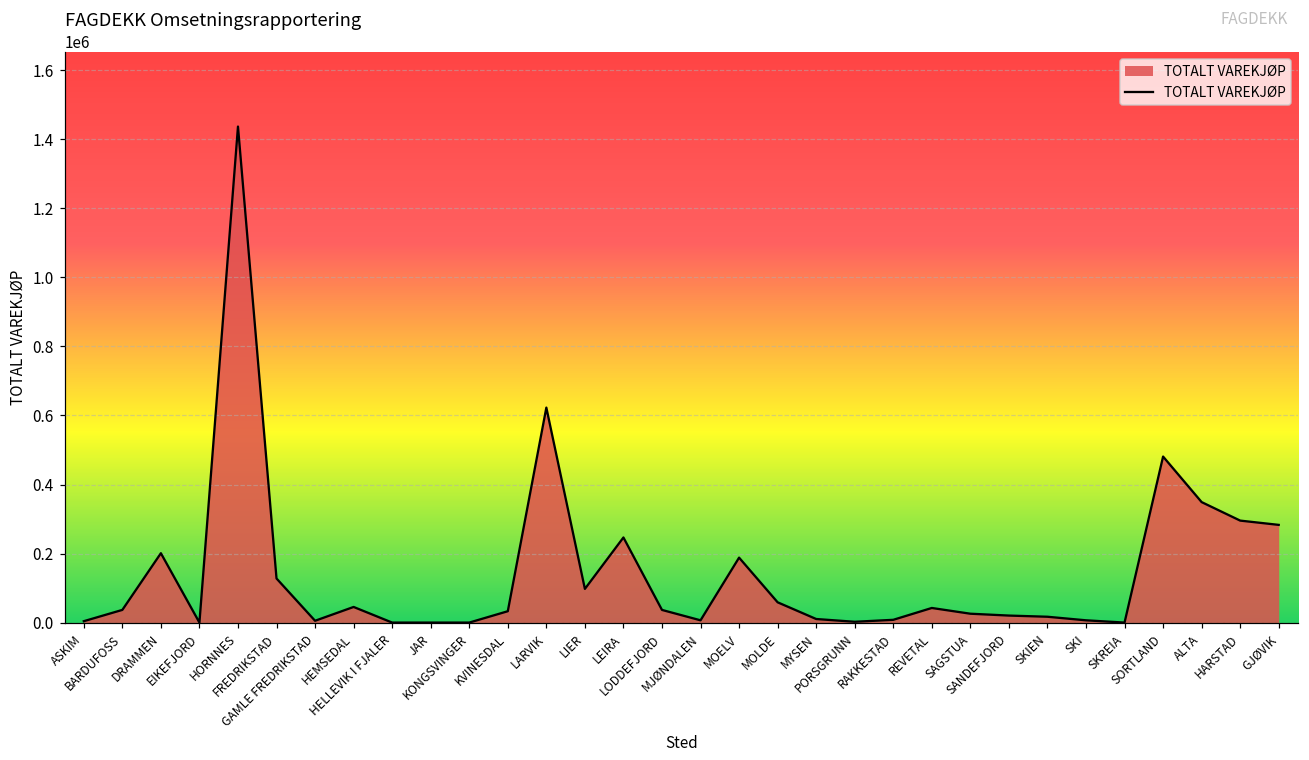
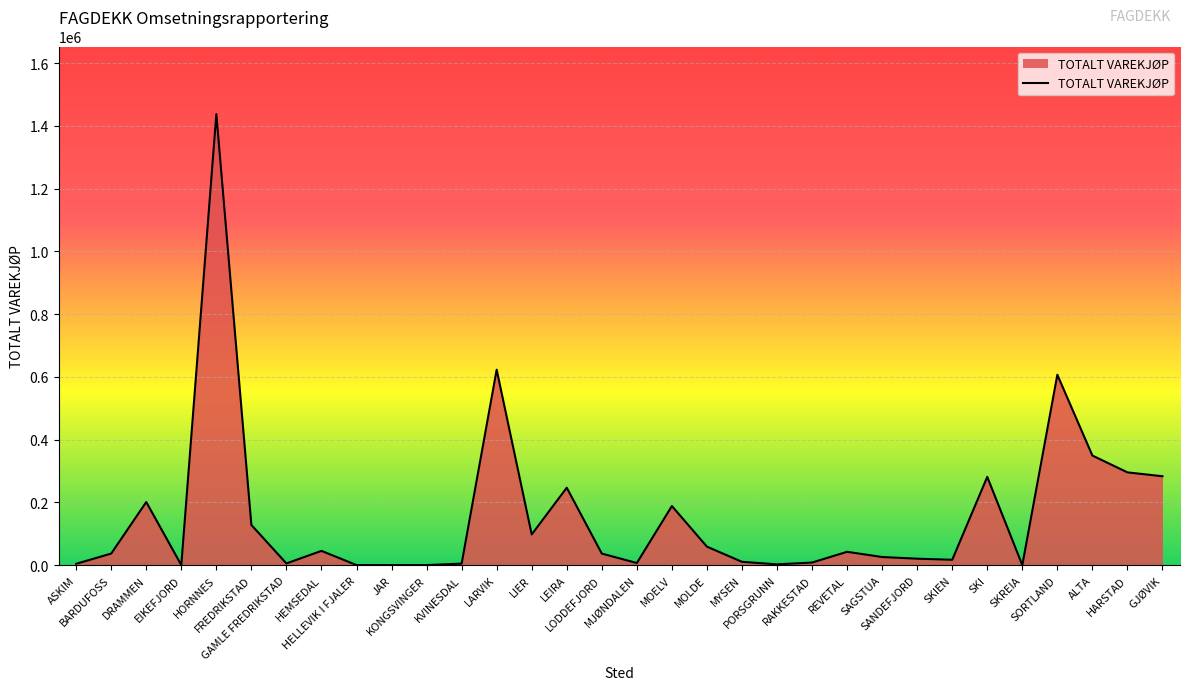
KVINESDAL: 30000 -> 0
SKI: 10000 -> 280000
SORTLAND: 480000 -> 610000
